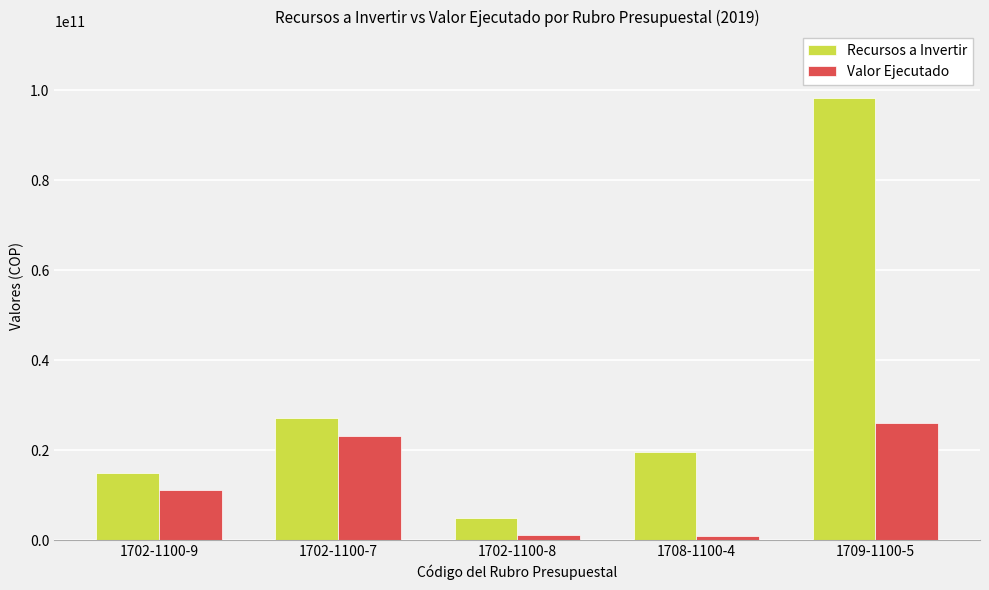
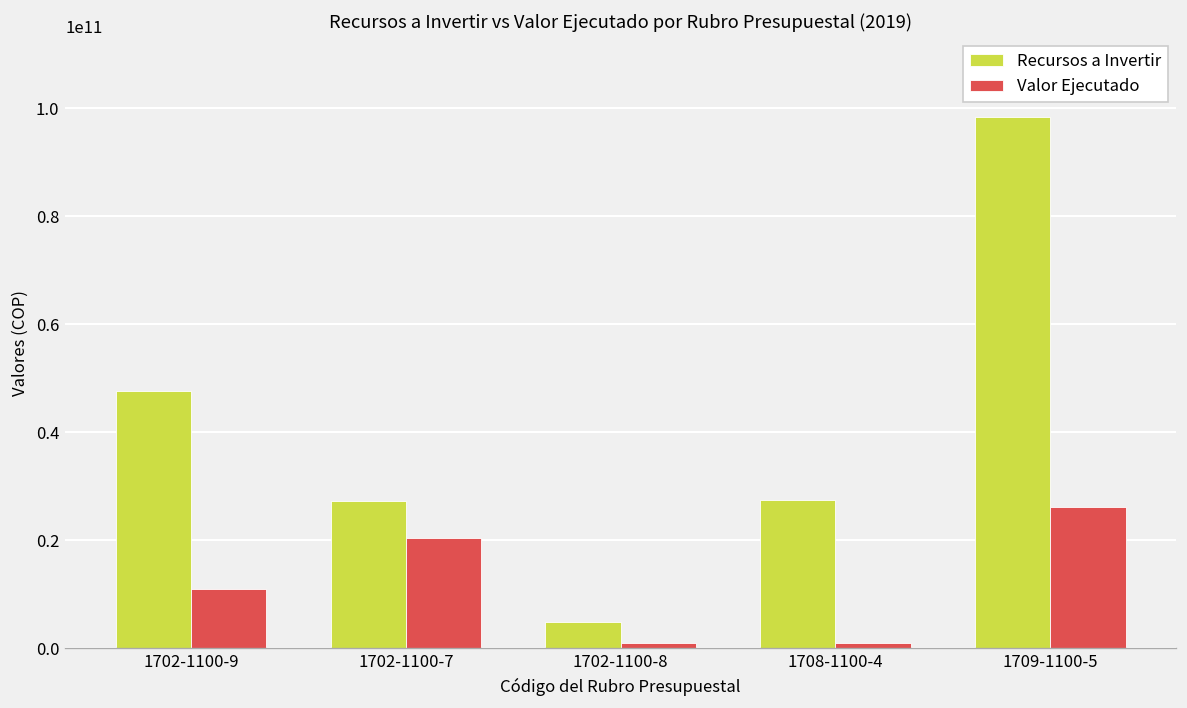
Recursos a Invertir, 1702-1100-9: 15000000000 -> 48000000000
Valor Ejecutado, 1702-1100-7: 23000000000 -> 20000000000
Recursos a Invertir, 1708-1100-4: 20000000000 -> 27000000000
